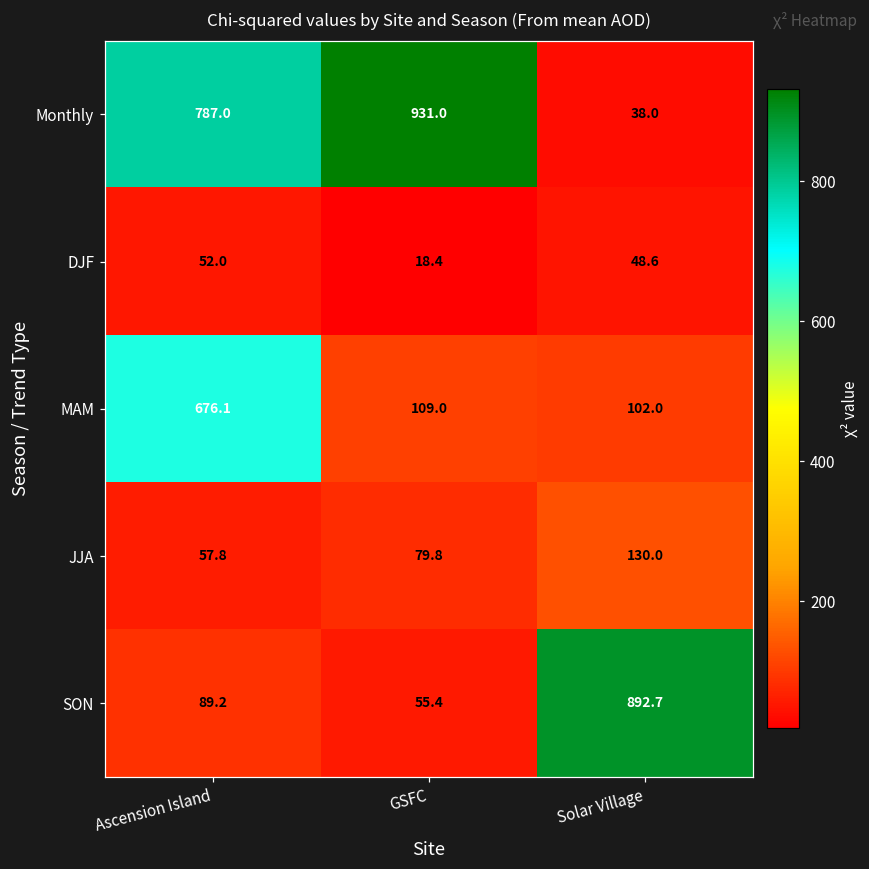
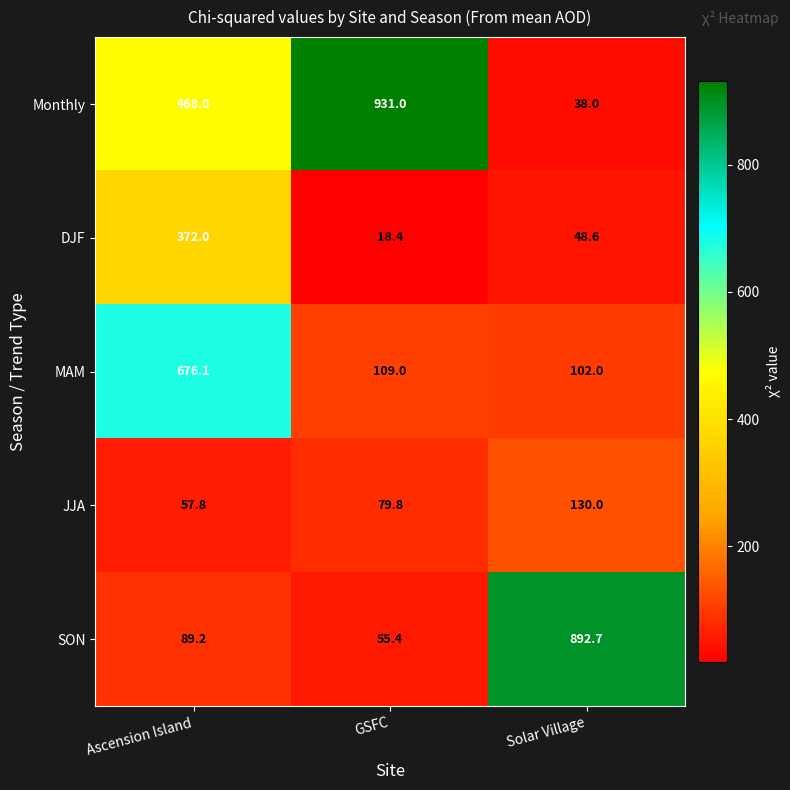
Monthly, Ascension Island: 787.0 -> 468.0
DJF, Ascension Island: 52.0 -> 372.0
